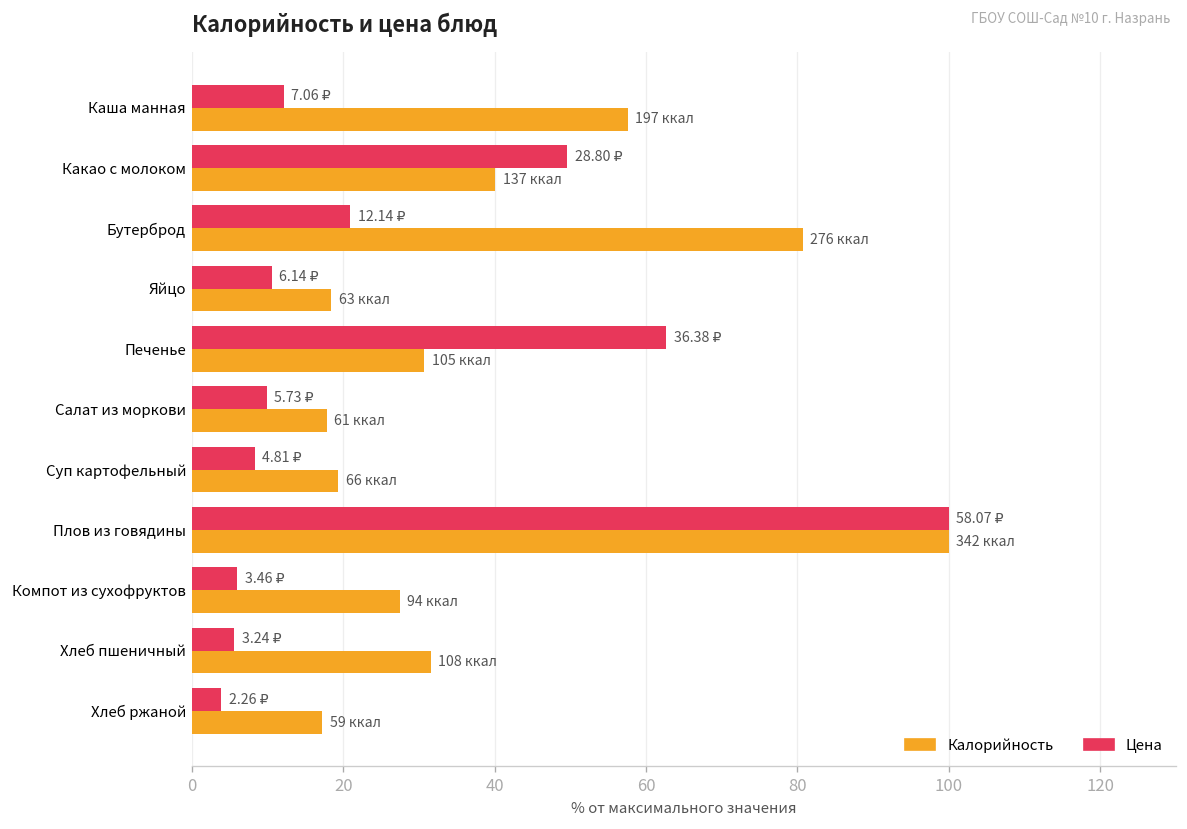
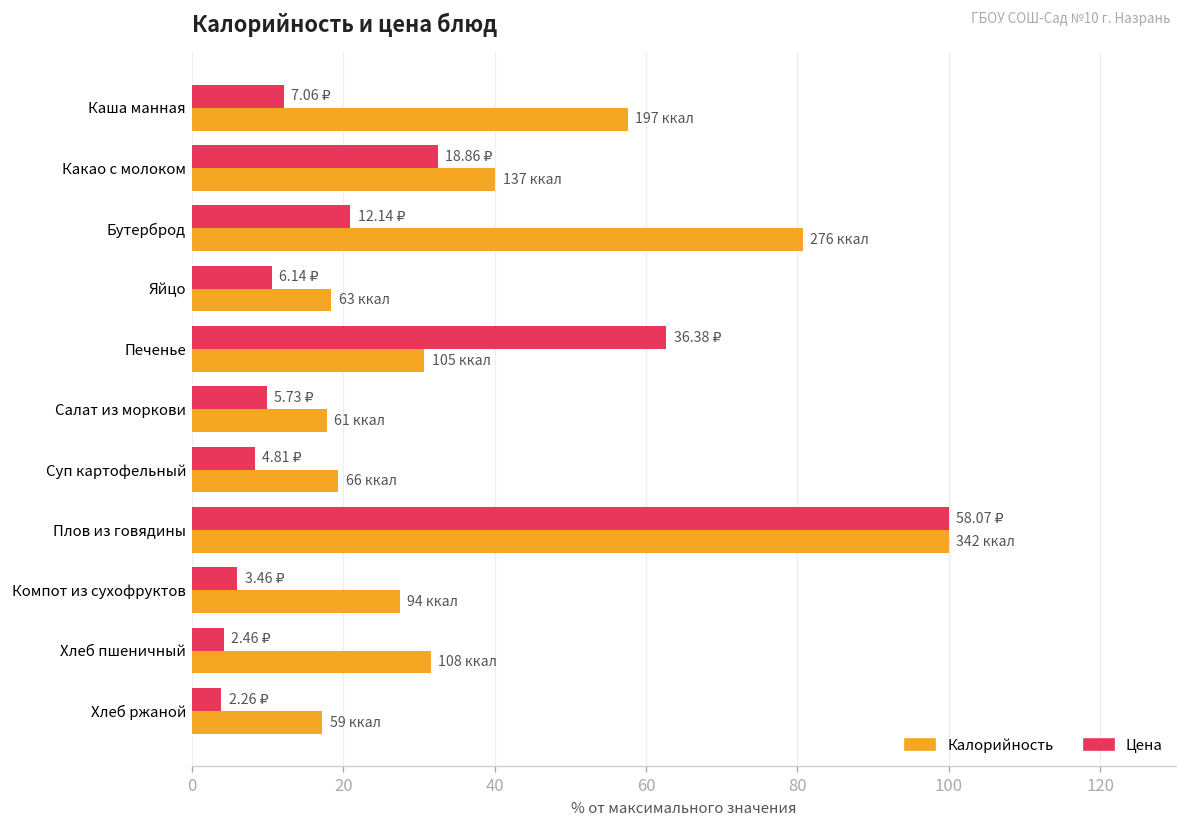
Цена, Какао с молоком: 28.80 -> 18.86
Цена, Хлеб пшеничный: 3.24 -> 2.46
